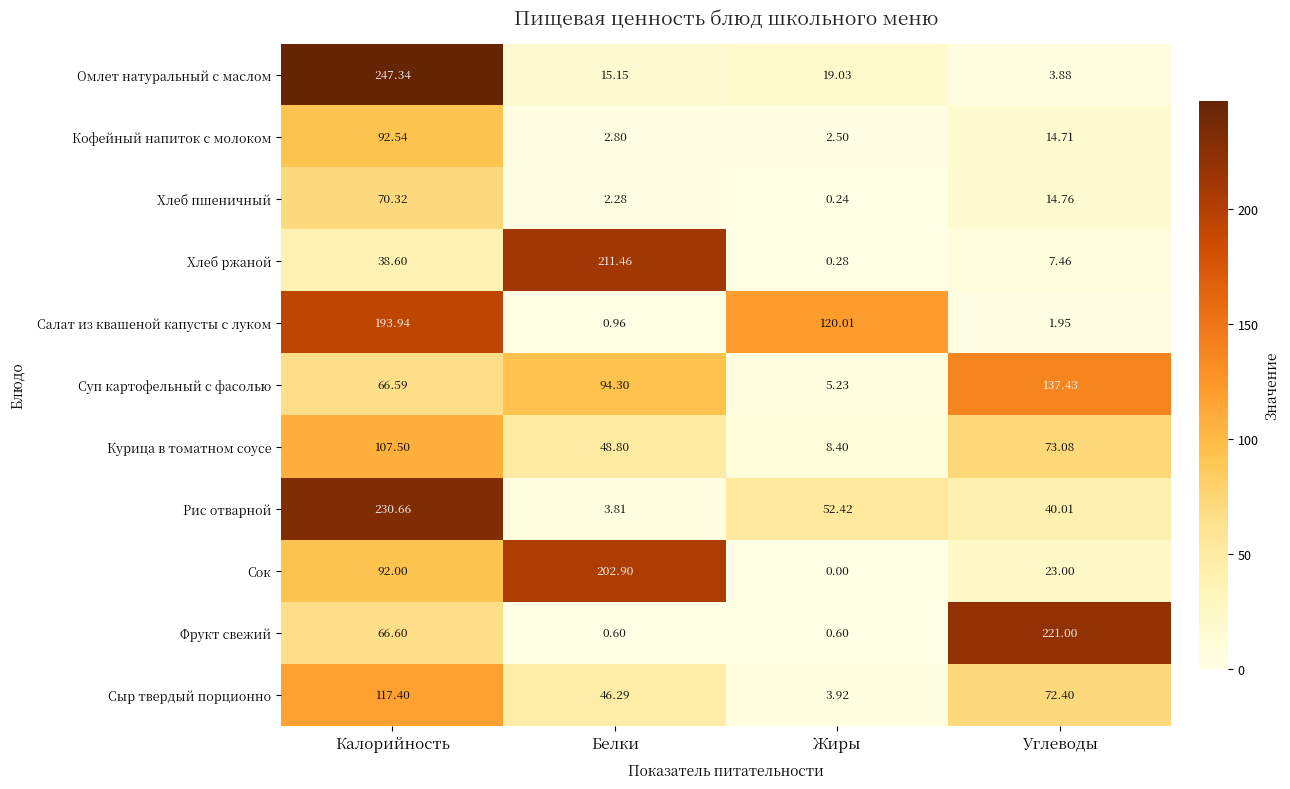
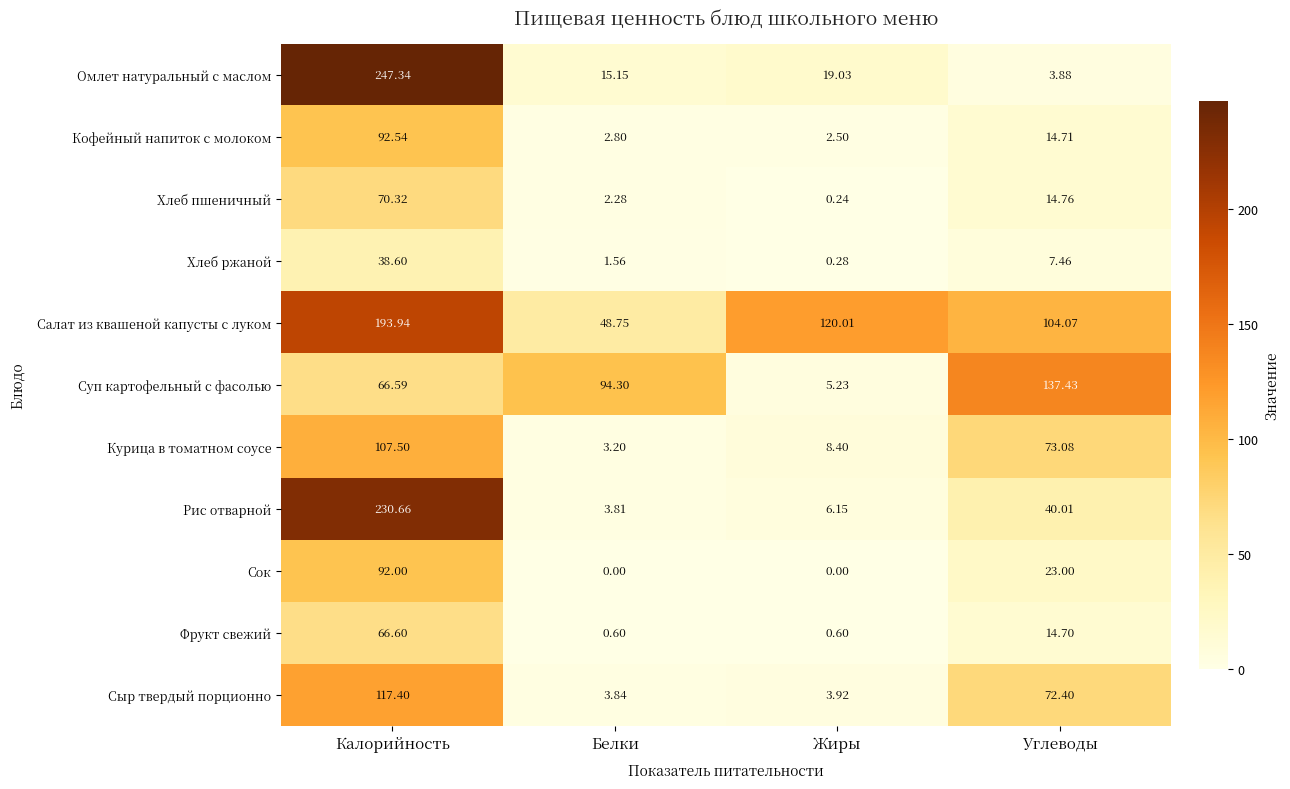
Хлеб ржаной, Белки: 211.46 -> 1.56
Салат из квашеной капусты с луком, Белки: 0.96 -> 48.75
Салат из квашеной капусты с луком, Углеводы: 1.95 -> 104.07
Курица в томатном соусе, Белки: 48.80 -> 3.20
Рис отварной, Жиры: 52.42 -> 6.15
Сок, Белки: 202.90 -> 0.00
Фрукт свежий, Углеводы: 221.00 -> 14.70
Сыр твердый порционно, Белки: 46.29 -> 3.84
